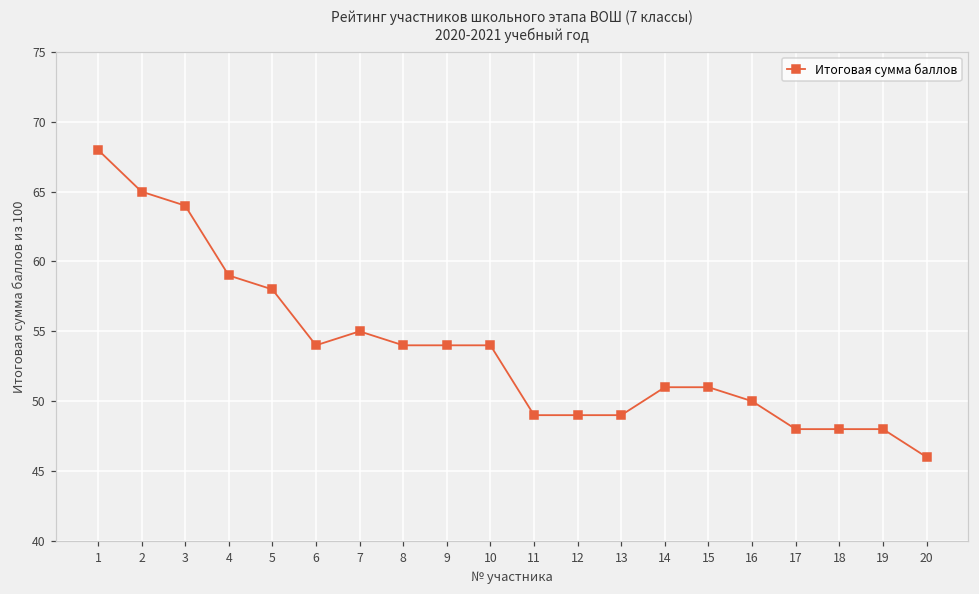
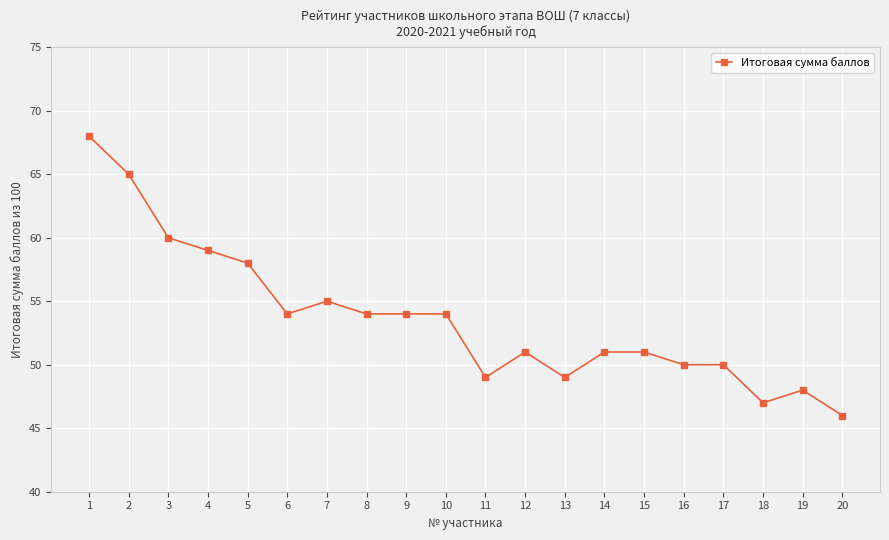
3: 64 -> 60
12: 49 -> 51
17: 48 -> 50
18: 48 -> 47
